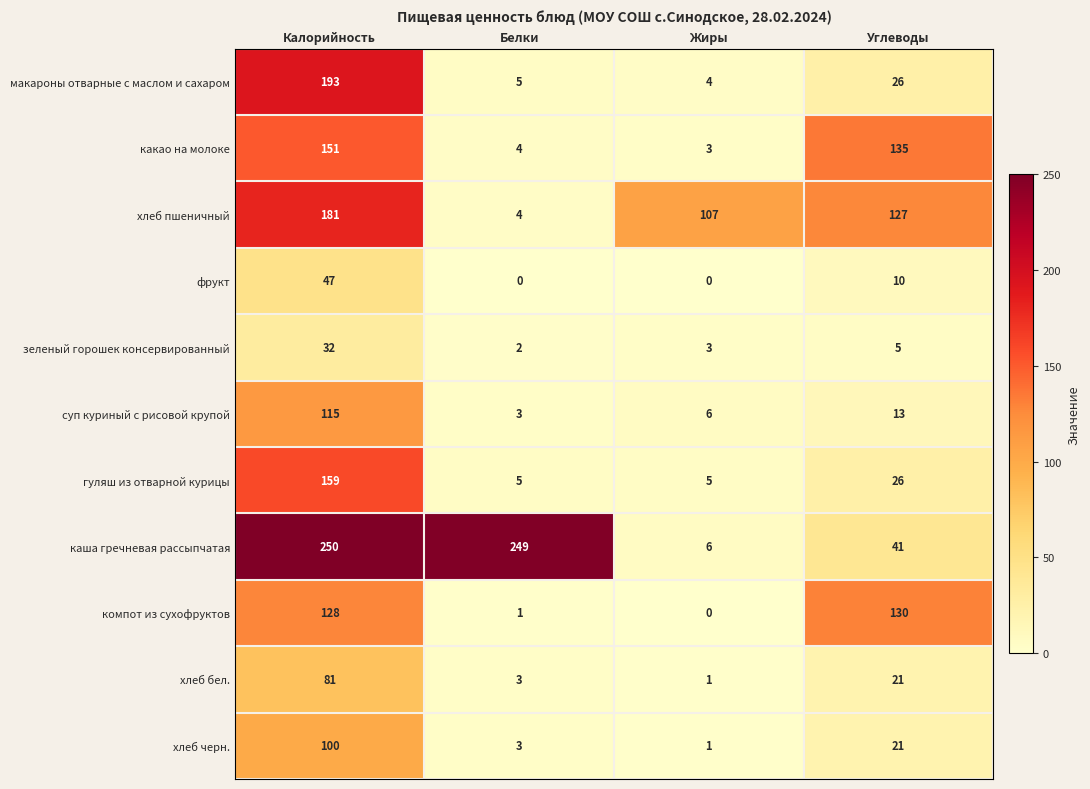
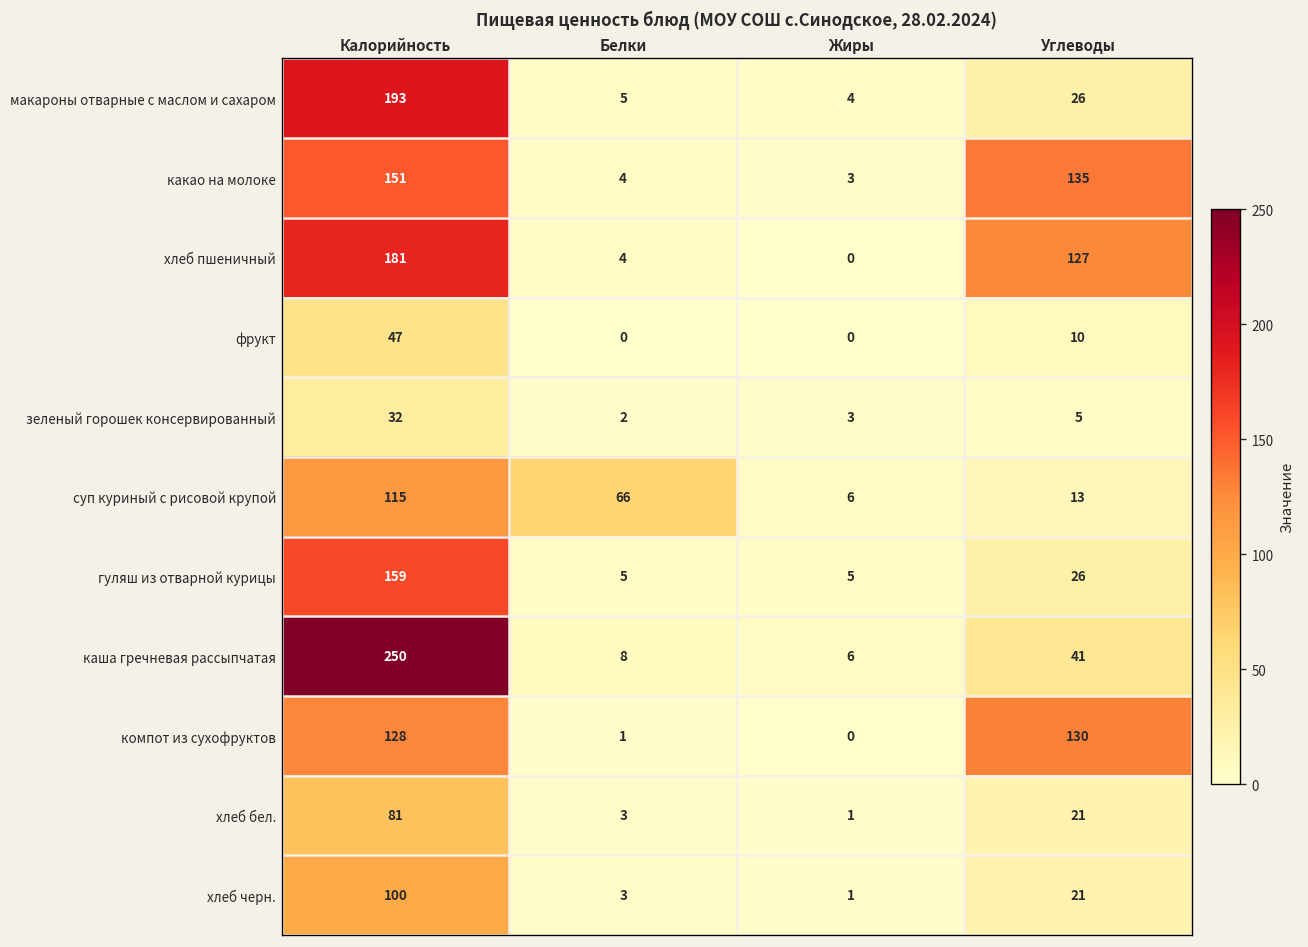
хлеб пшеничный, Жиры: 107 -> 0
суп куриный с рисовой крупой, Белки: 3 -> 66
каша гречневая рассыпчатая, Белки: 249 -> 8
